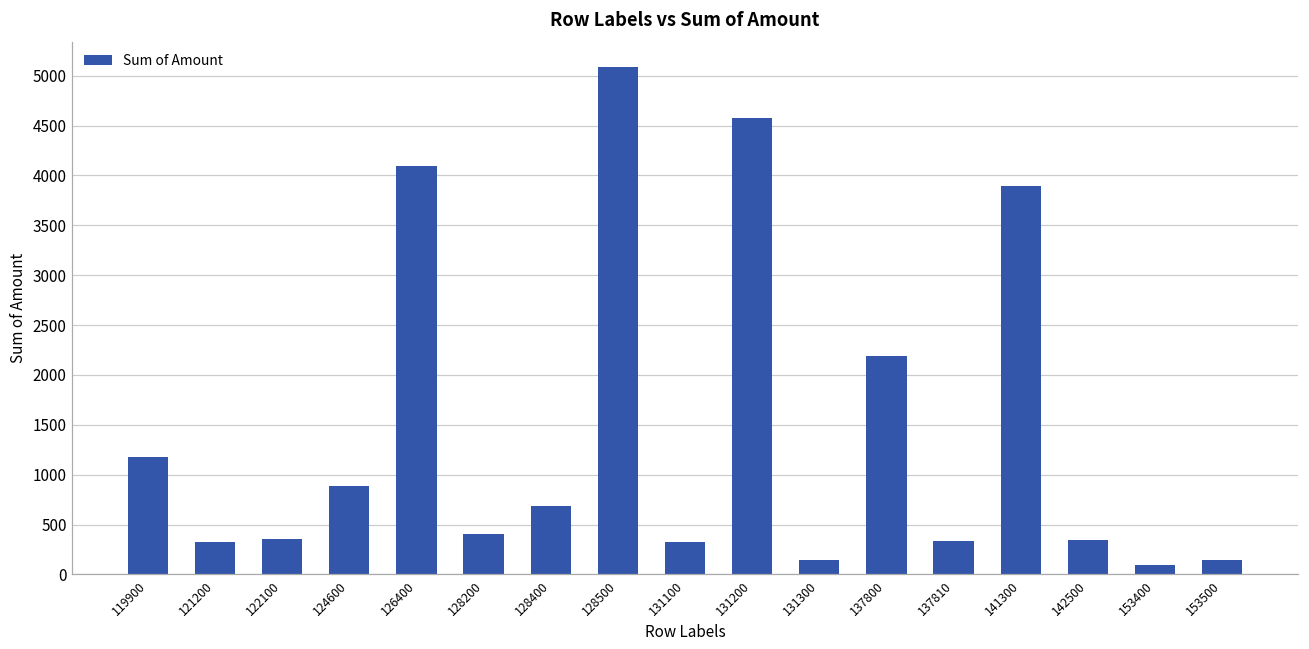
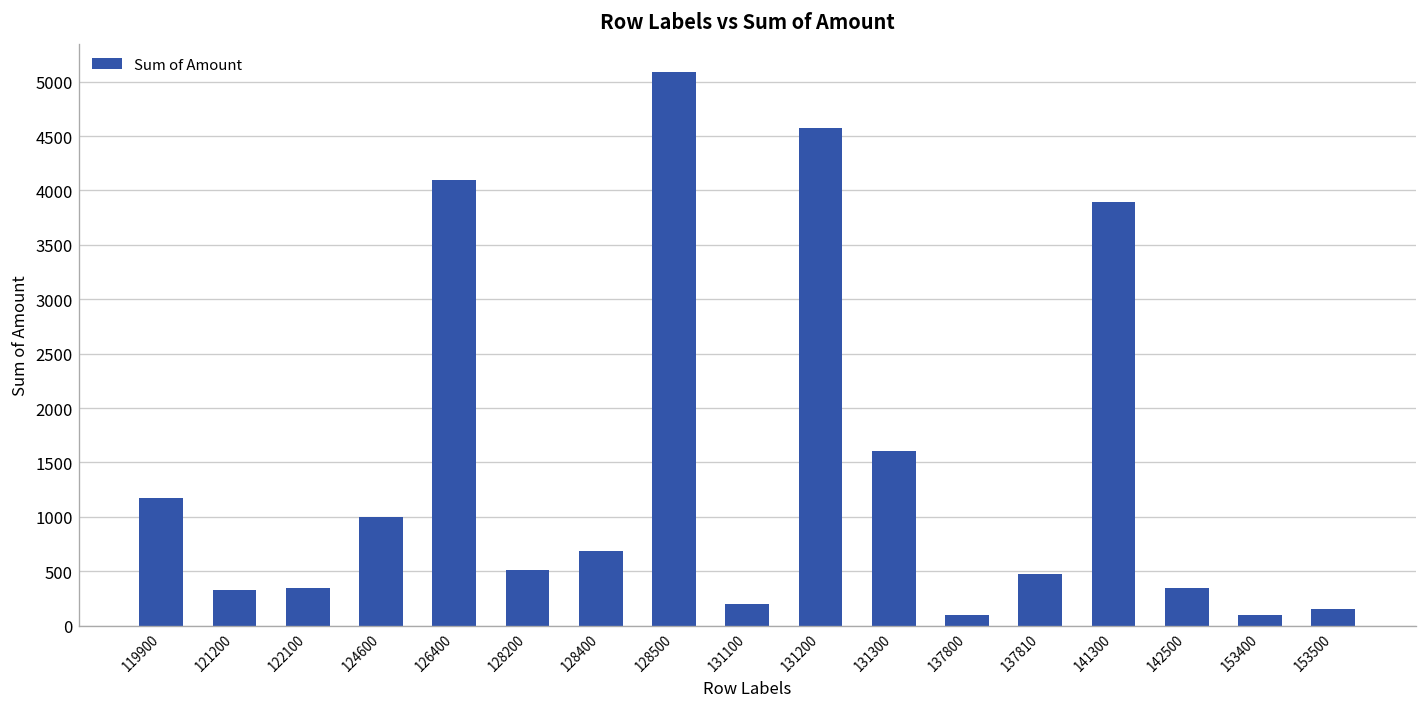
124600: 900 -> 1000
128200: 400 -> 500
131100: 300 -> 200
131300: 200 -> 1600
137800: 2200 -> 100
137810: 300 -> 500
